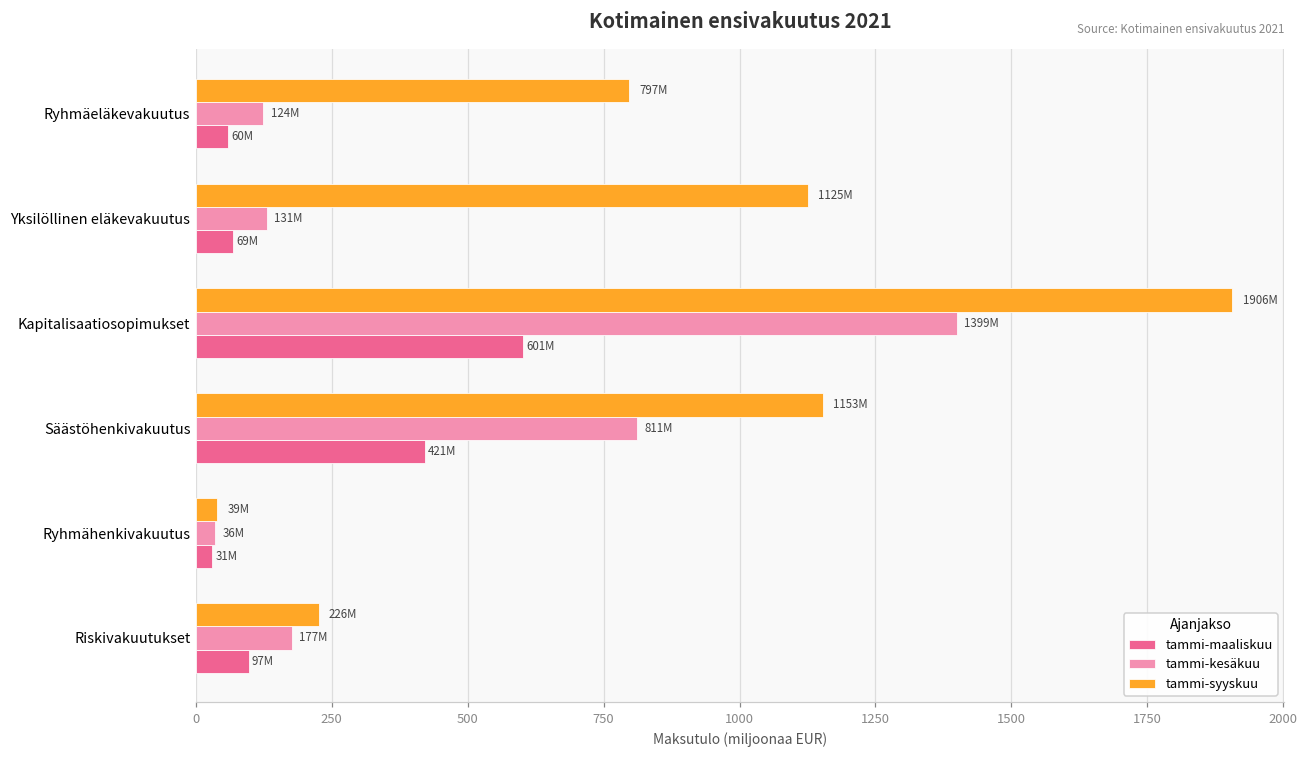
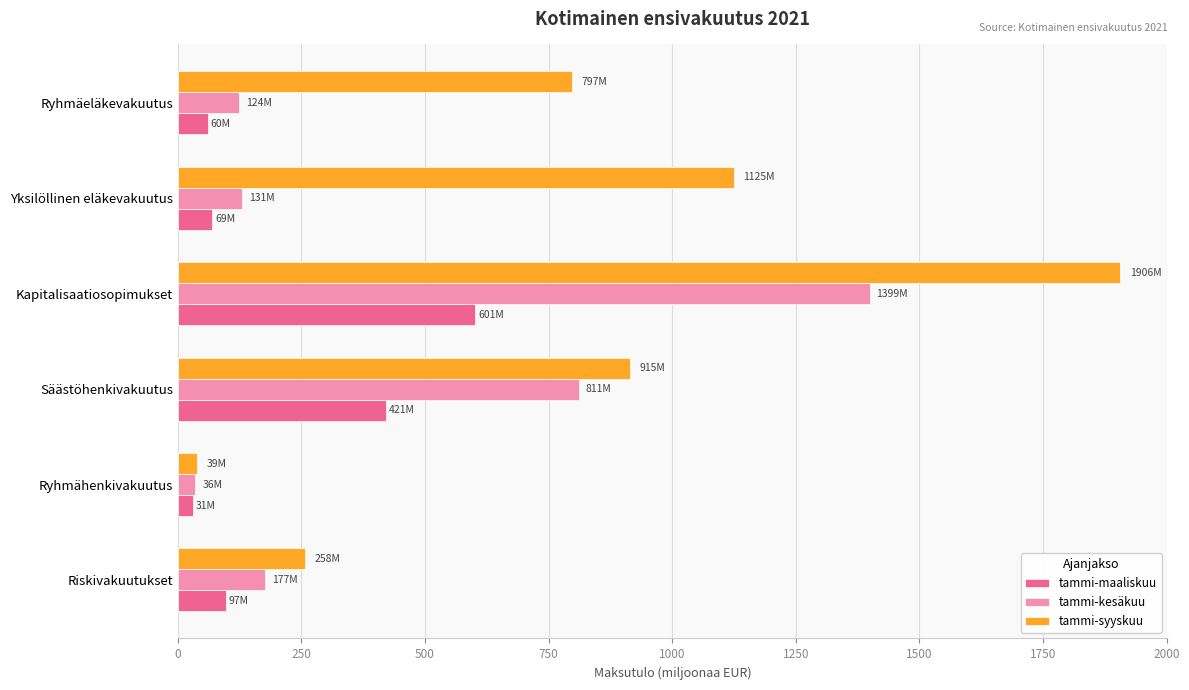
tammi-syyskuu, Säästöhenkivakuutus: 1153M -> 915M
tammi-syyskuu, Riskivakuutukset: 226M -> 258M
